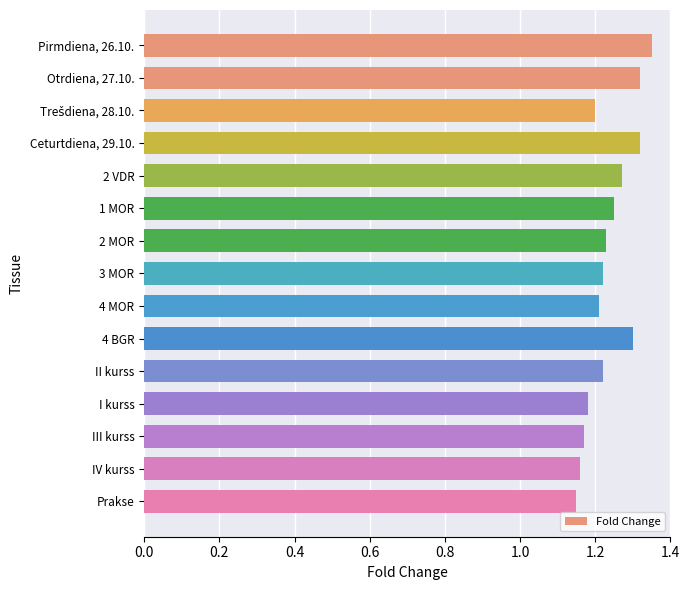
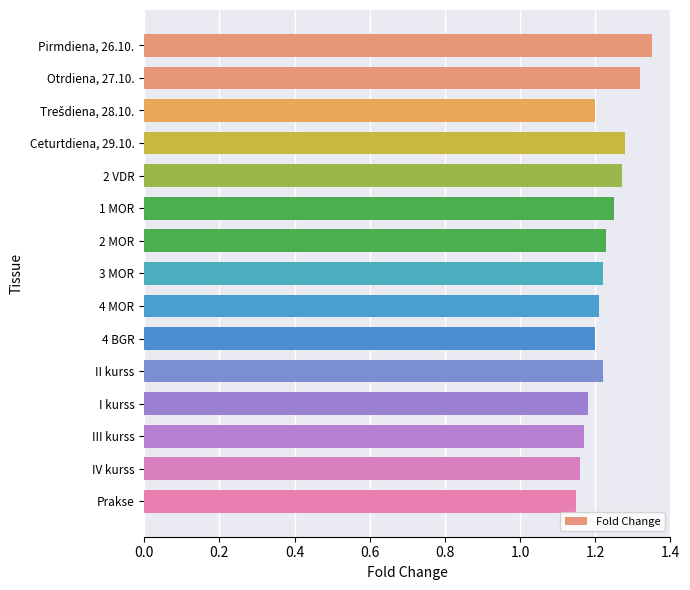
Ceturtdiena, 29.10.: 1.32 -> 1.28
4 BGR: 1.3 -> 1.2
